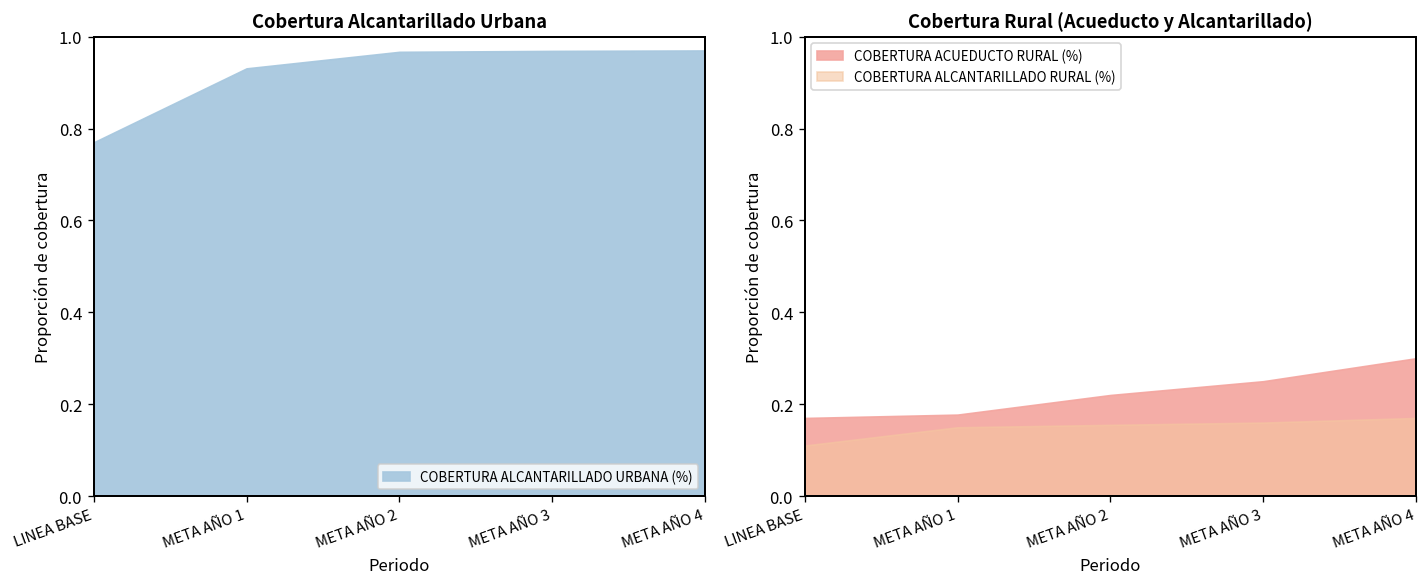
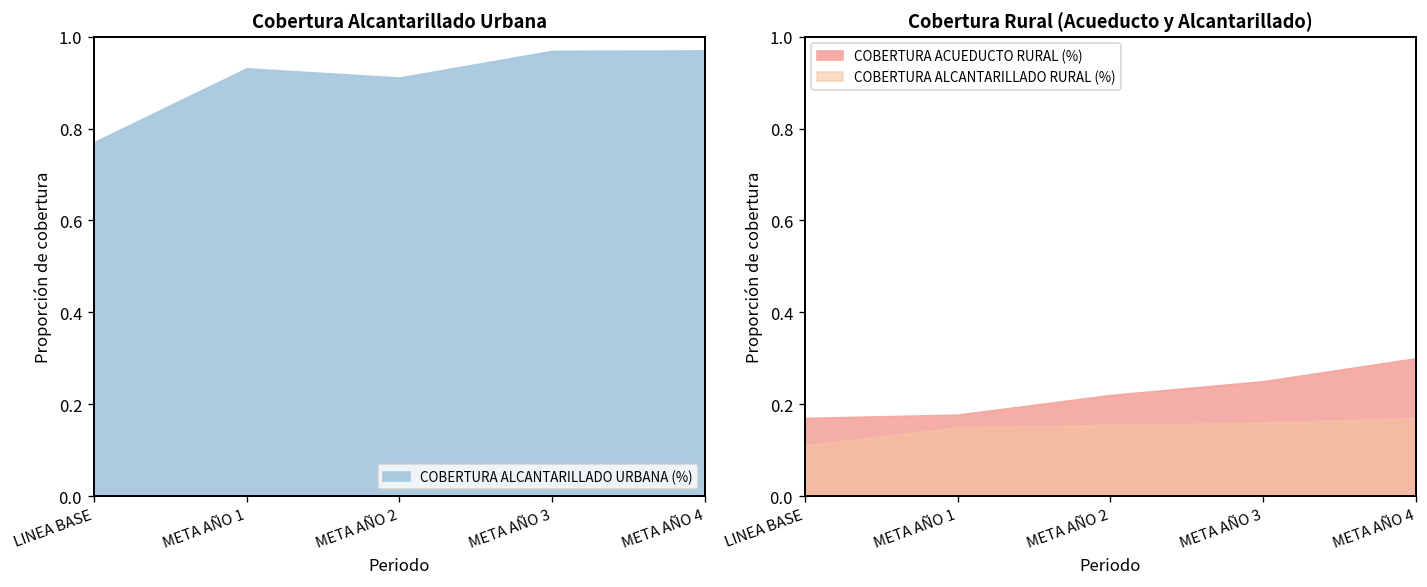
Cobertura Alcantarillado Urbana, META AÑO 2: 0.97 -> 0.91
